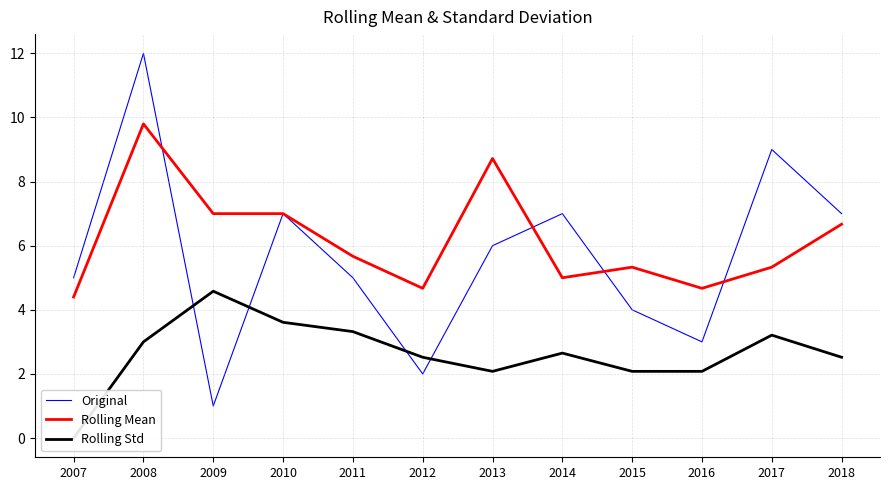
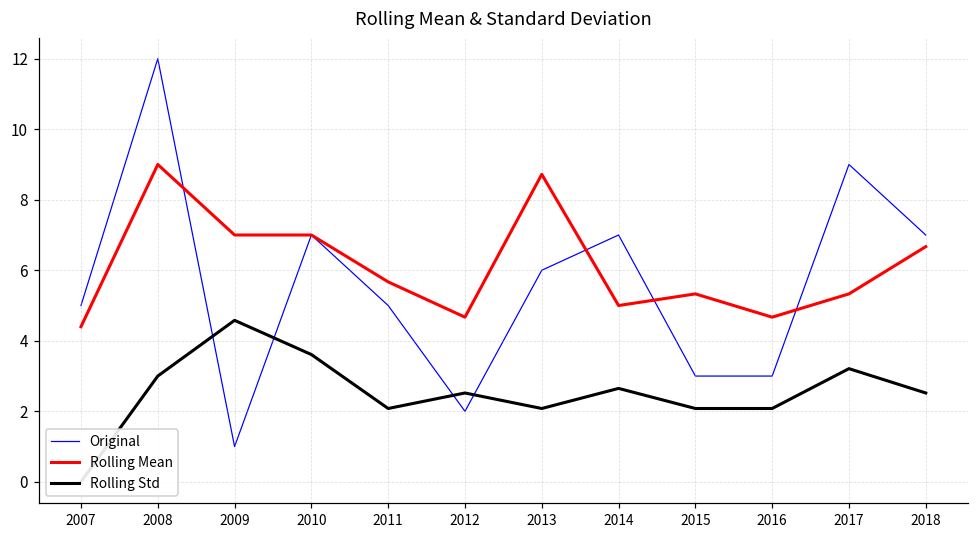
Rolling Mean, 2008: 9.8 -> 9.0
Rolling Std, 2011: 3.3 -> 2.1
Original, 2015: 4 -> 3
